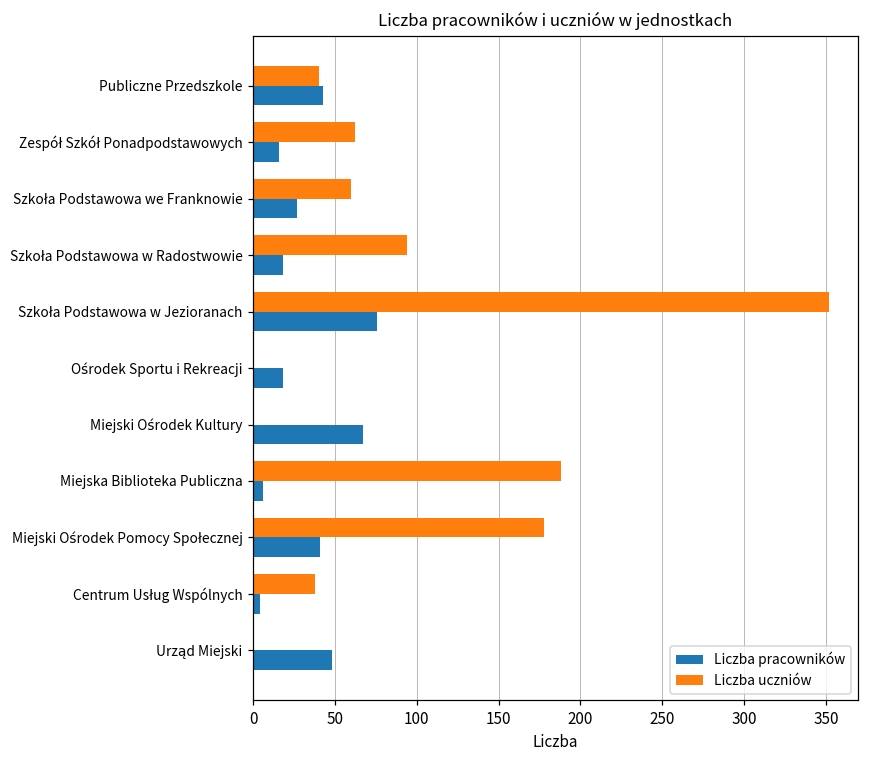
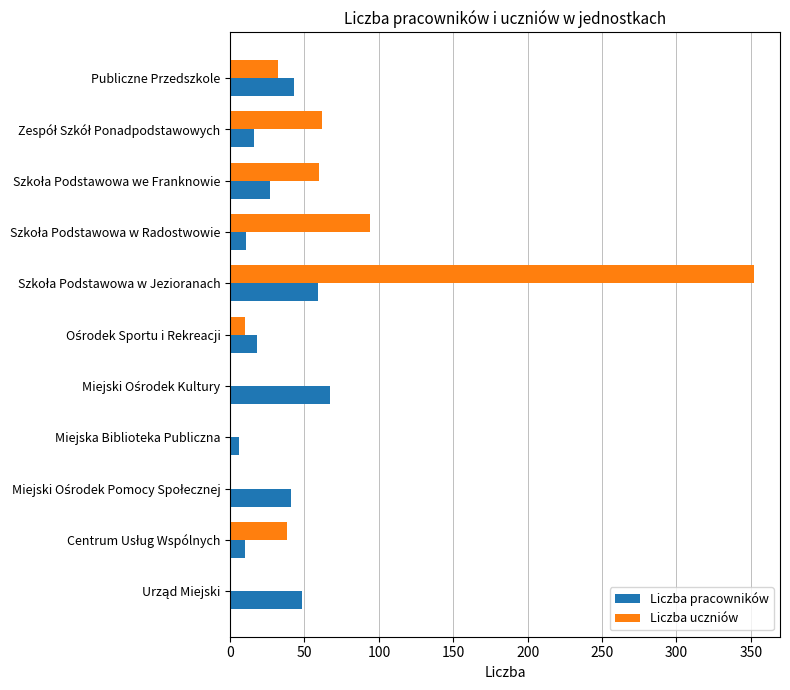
Liczba uczniów, Publiczne Przedszkole: 40 -> 32
Liczba pracowników, Szkoła Podstawowa w Radostwowie: 18 -> 11
Liczba pracowników, Szkoła Podstawowa w Jezioranach: 76 -> 59
Liczba uczniów, Ośrodek Sportu i Rekreacji: 0 -> 10
Liczba uczniów, Miejska Biblioteka Publiczna: 188 -> 0
Liczba uczniów, Miejski Ośrodek Pomocy Społecznej: 178 -> 0
Liczba pracowników, Centrum Usług Wspólnych: 4 -> 10
